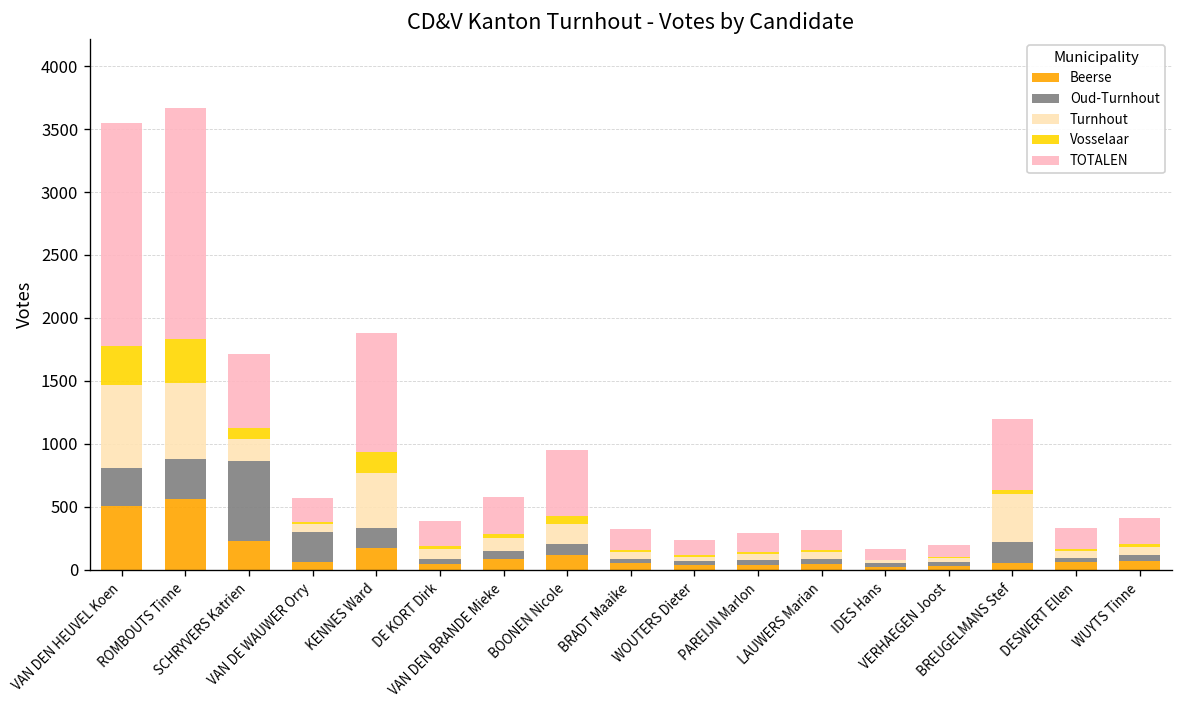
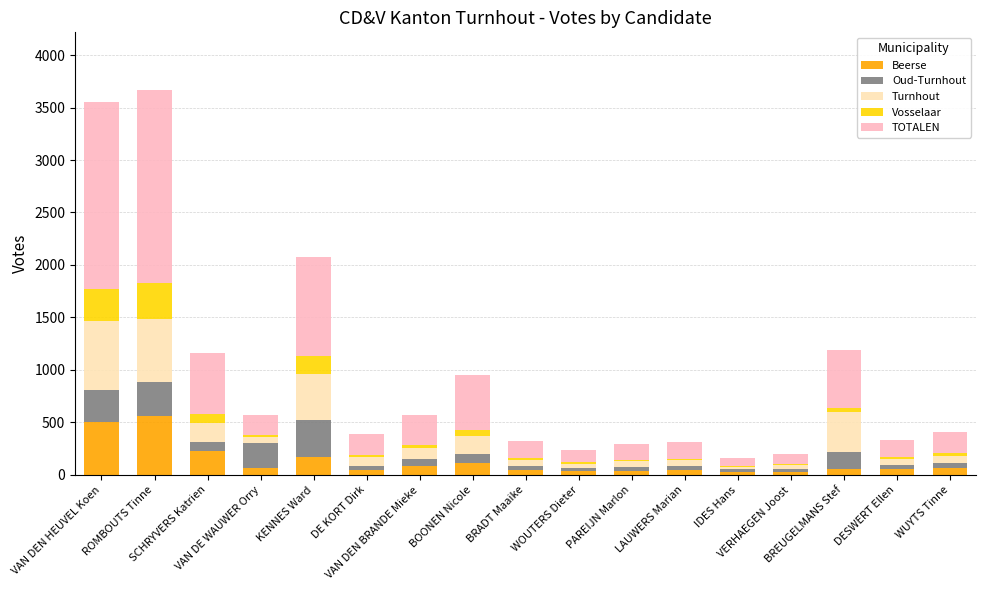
Oud-Turnhout, SCHRYVERS Katrien: 640 -> 90
Oud-Turnhout, KENNES Ward: 150 -> 350
